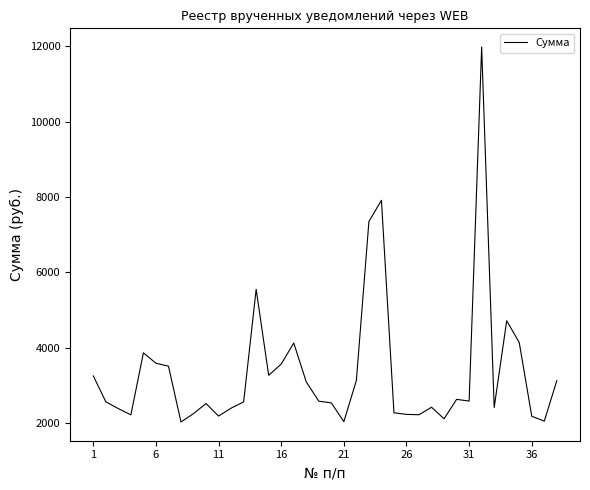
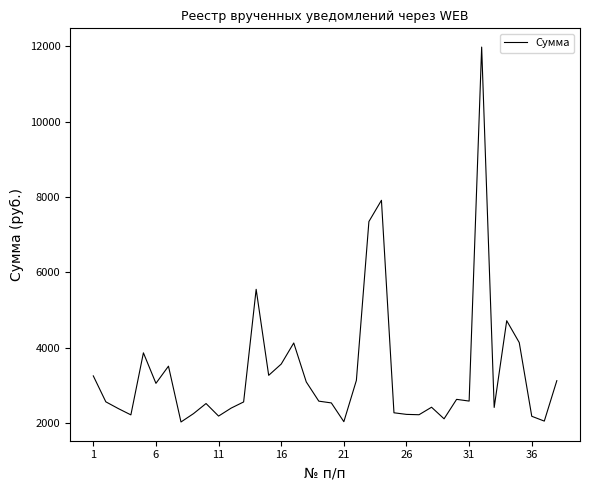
6: 3600 -> 3100
